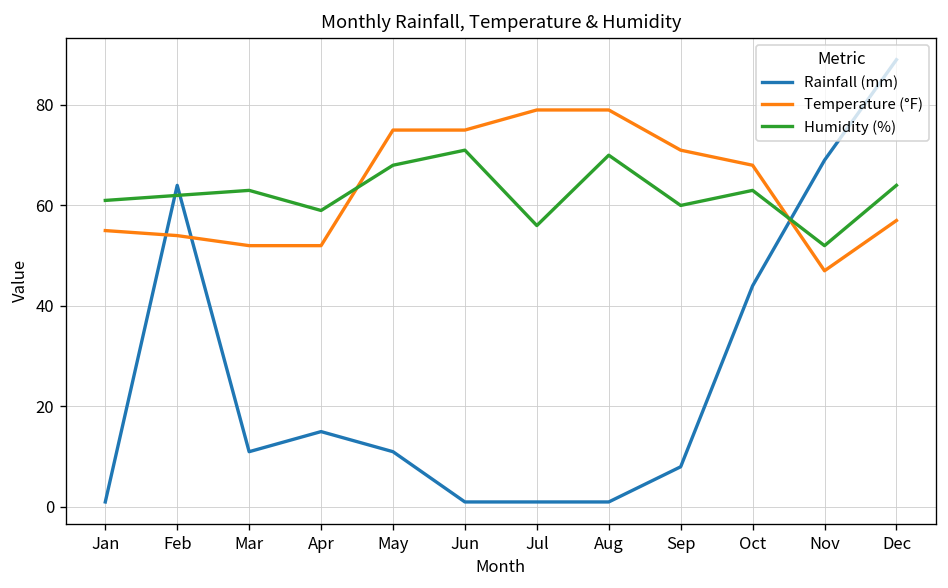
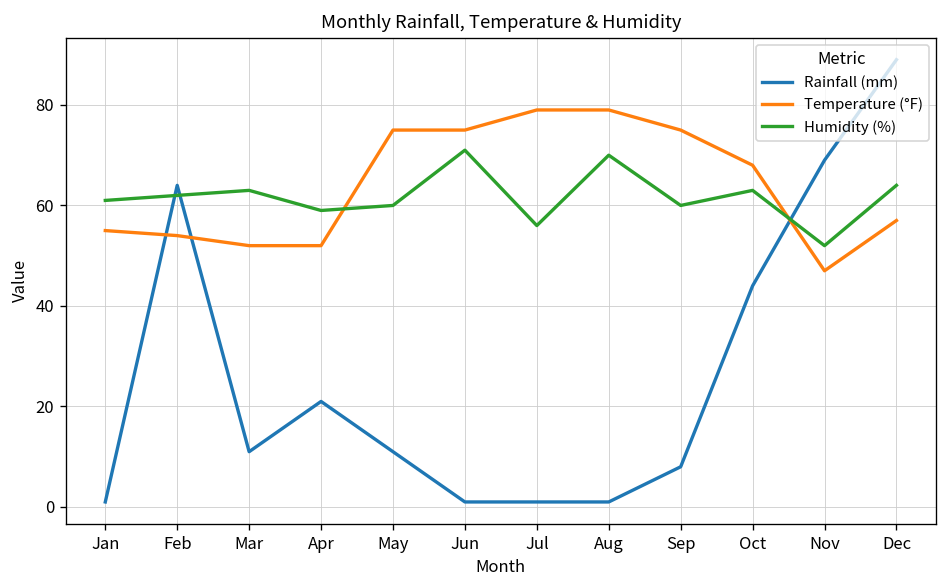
Rainfall (mm), Apr: 15 -> 21
Humidity (%), May: 68 -> 60
Temperature (°F), Sep: 71 -> 75
